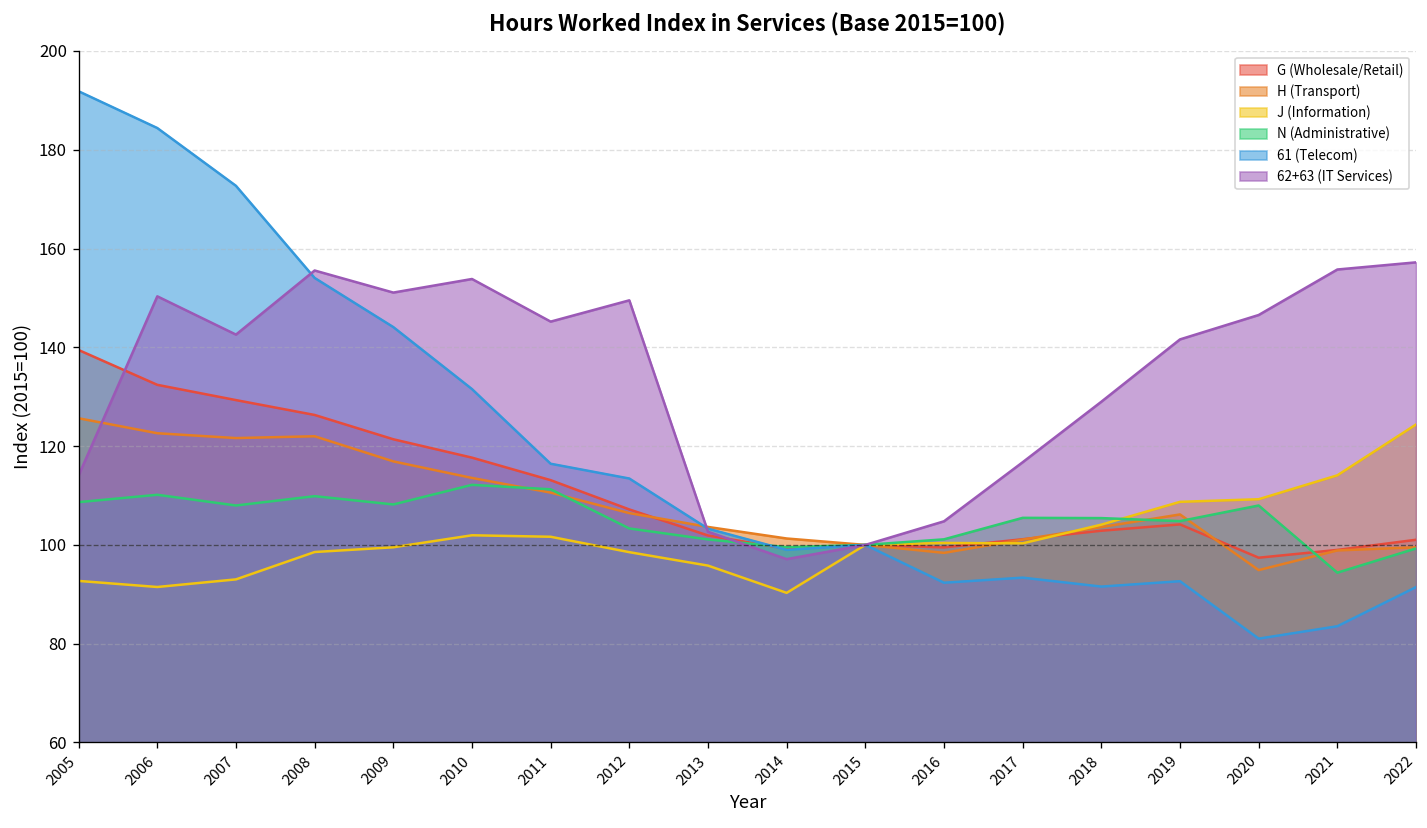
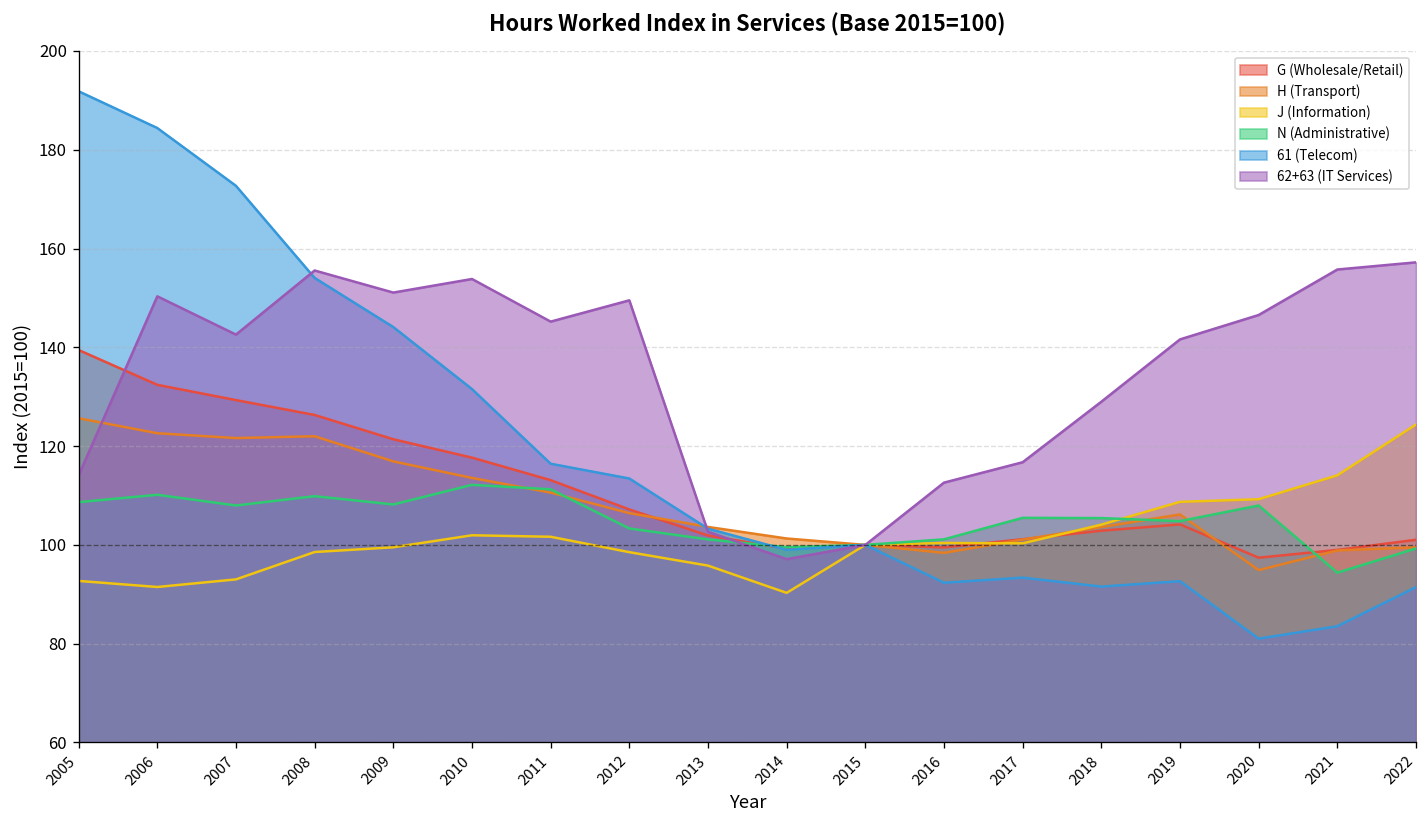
62+63 (IT Services), 2016: 105 -> 113
